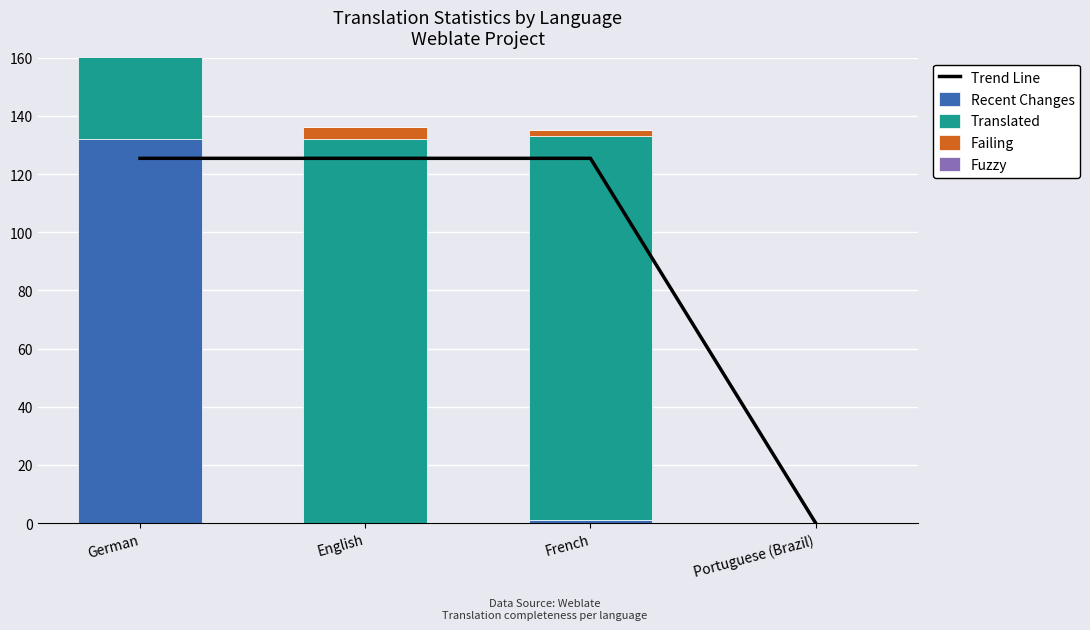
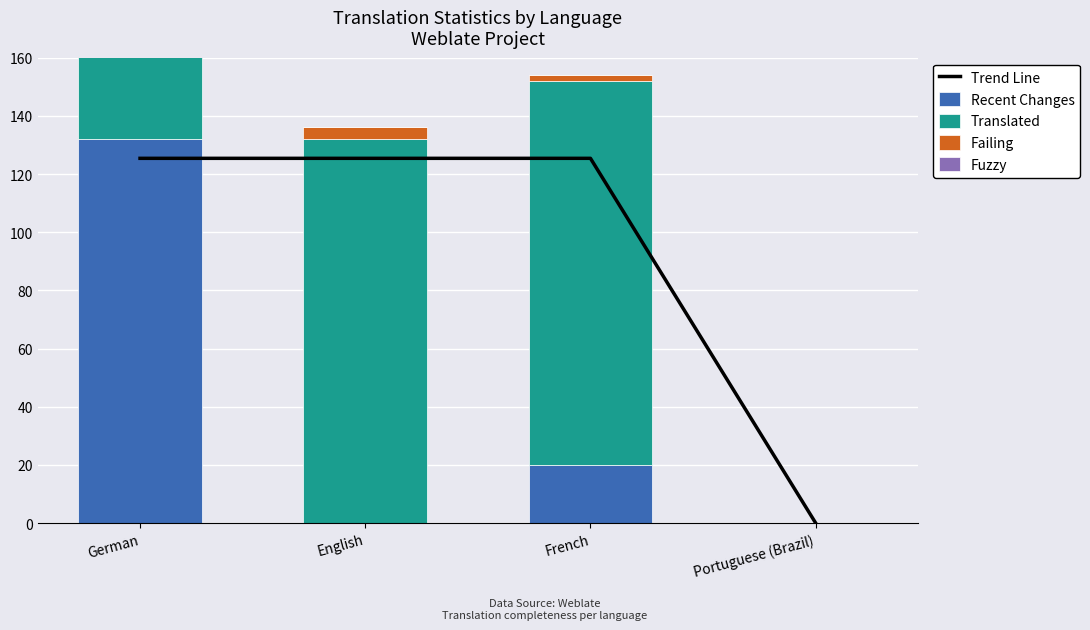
Recent Changes, French: 1 -> 20
